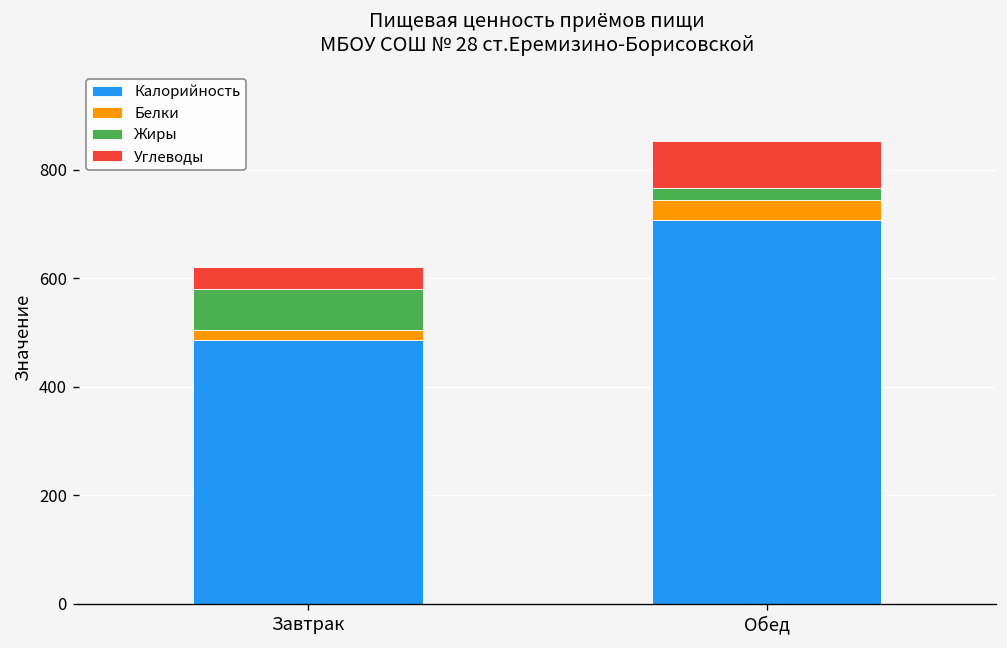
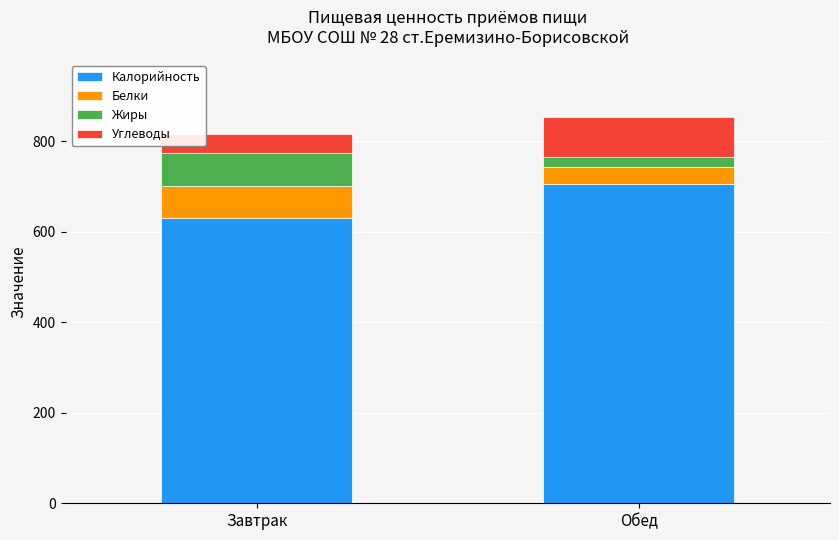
Калорийность, Завтрак: 490 -> 630
Белки, Завтрак: 20 -> 70
